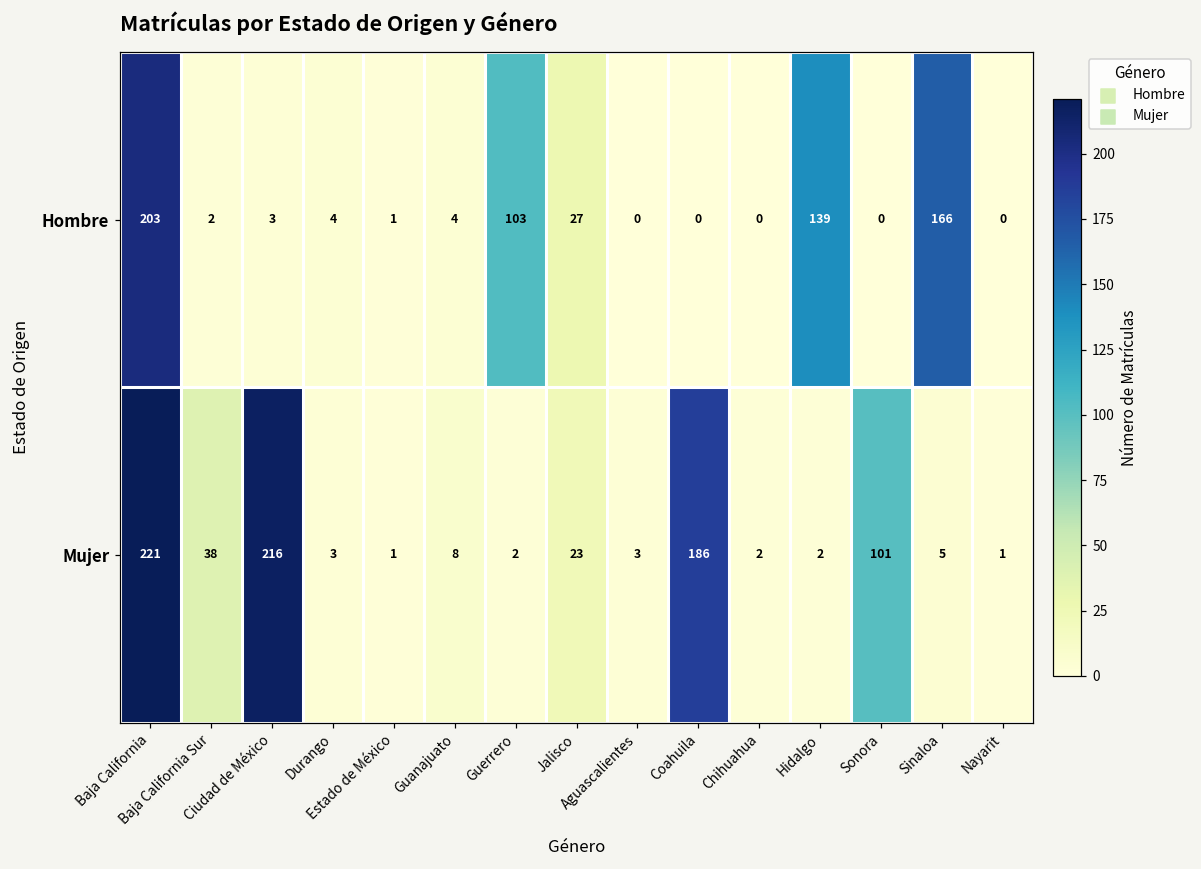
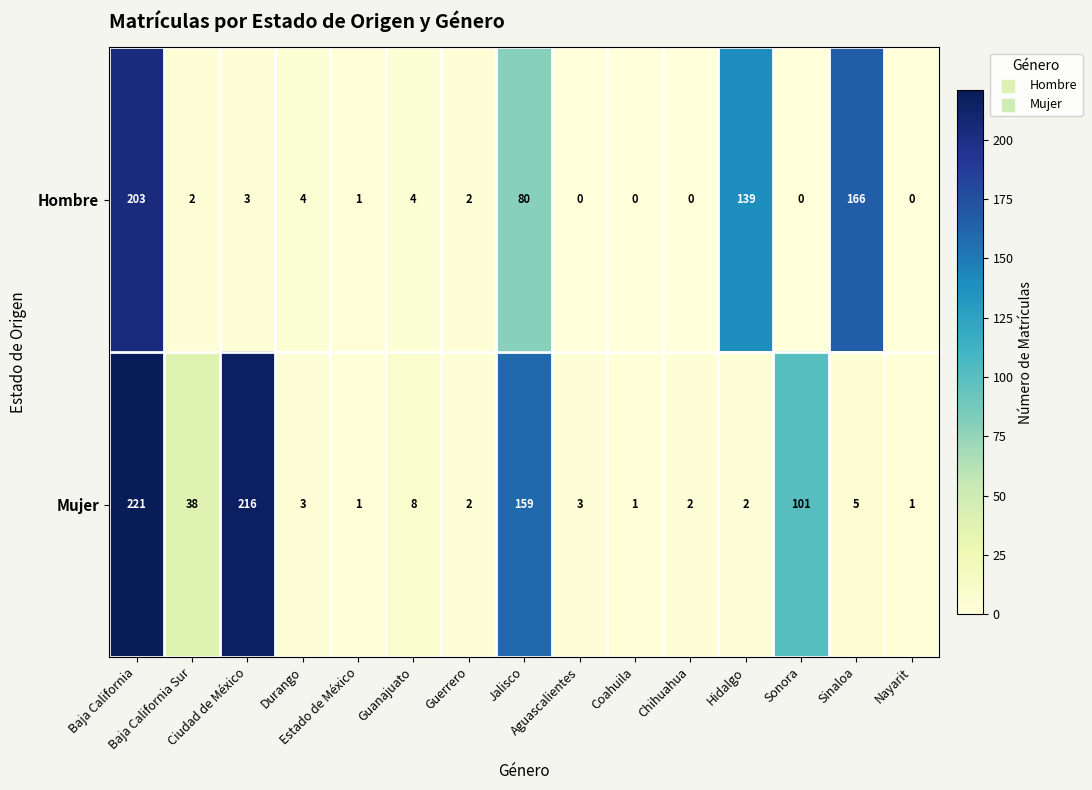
Hombre, Guerrero: 103 -> 2
Hombre, Jalisco: 27 -> 80
Mujer, Jalisco: 23 -> 159
Mujer, Coahuila: 186 -> 1
